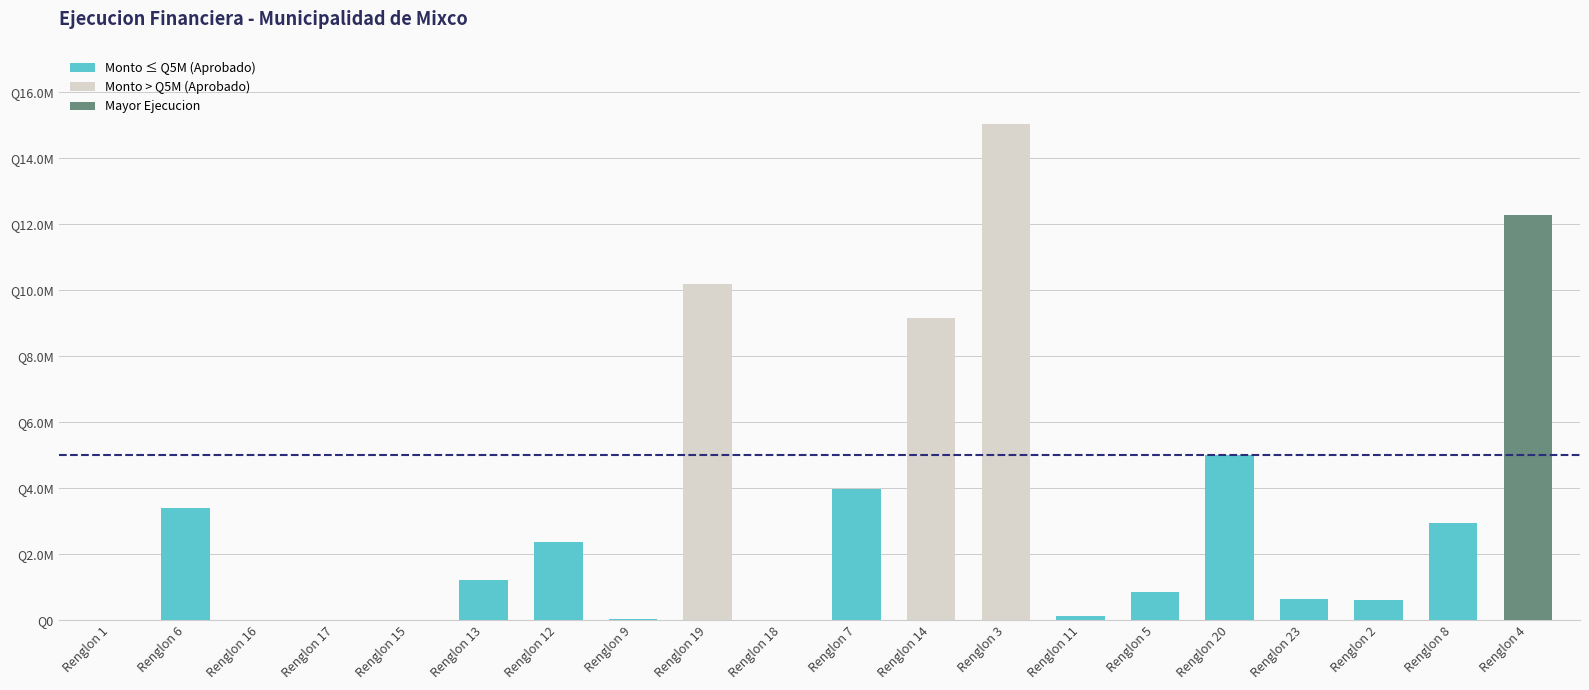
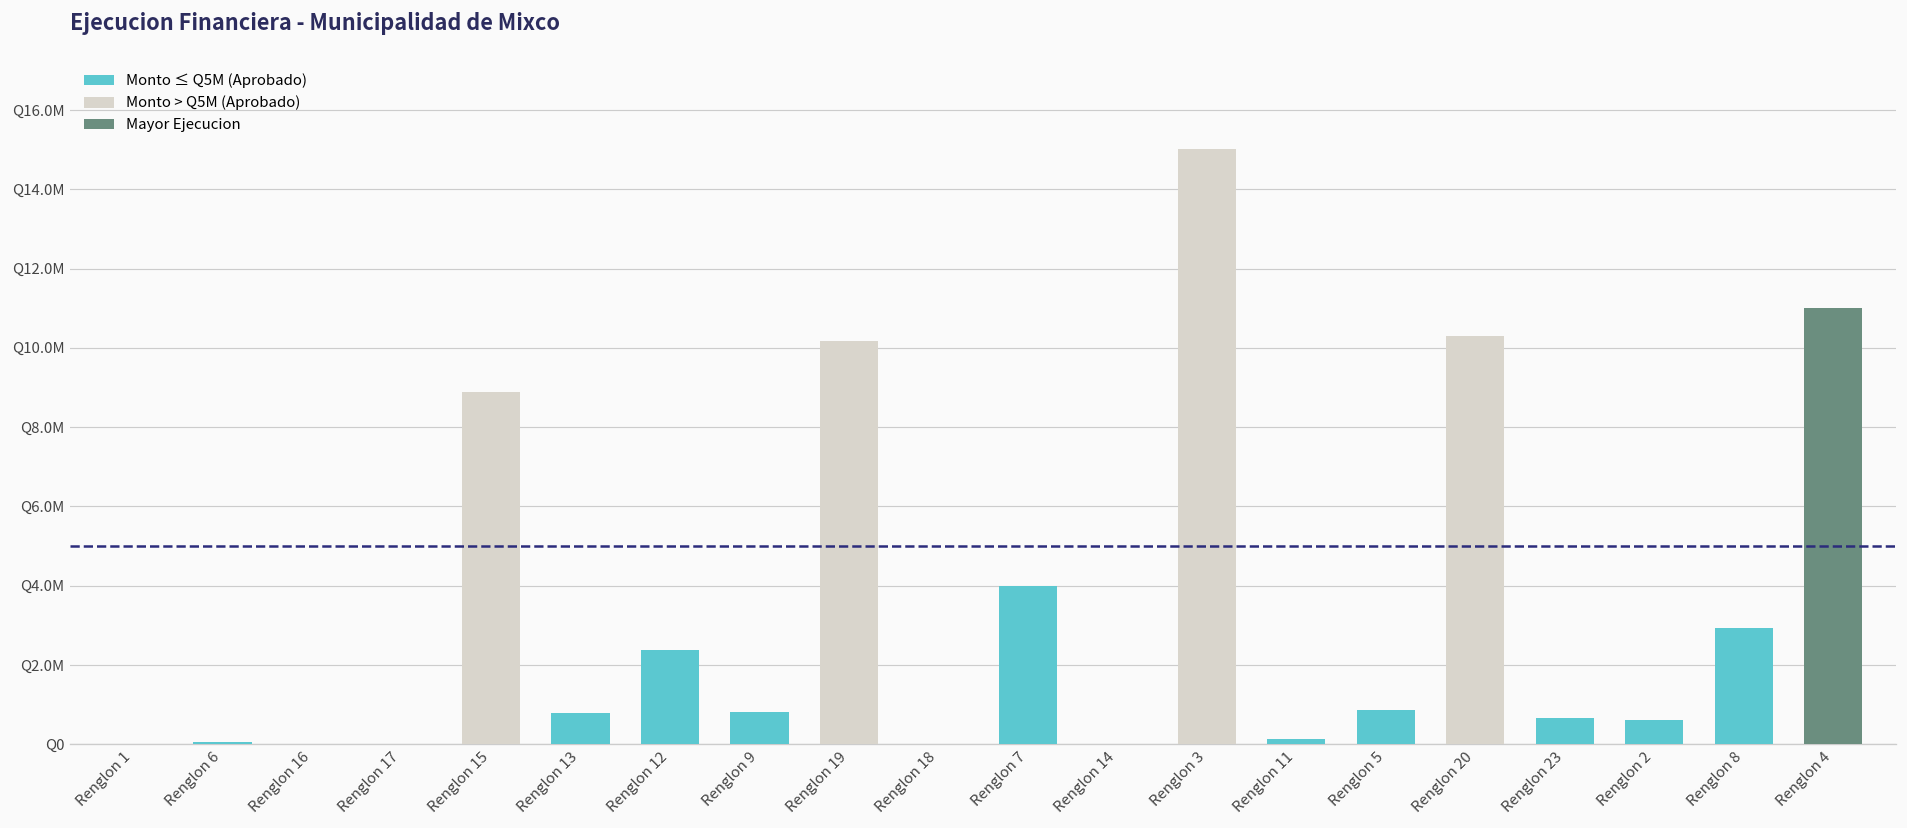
Renglon 6: Q3400000 -> Q100000
Renglon 15: Q0 -> Q8900000
Renglon 13: Q1200000 -> Q800000
Renglon 9: Q100000 -> Q800000
Renglon 14: Q9200000 -> Q0
Renglon 20: Q5000000 -> Q10300000
Renglon 4: Q12300000 -> Q11000000
